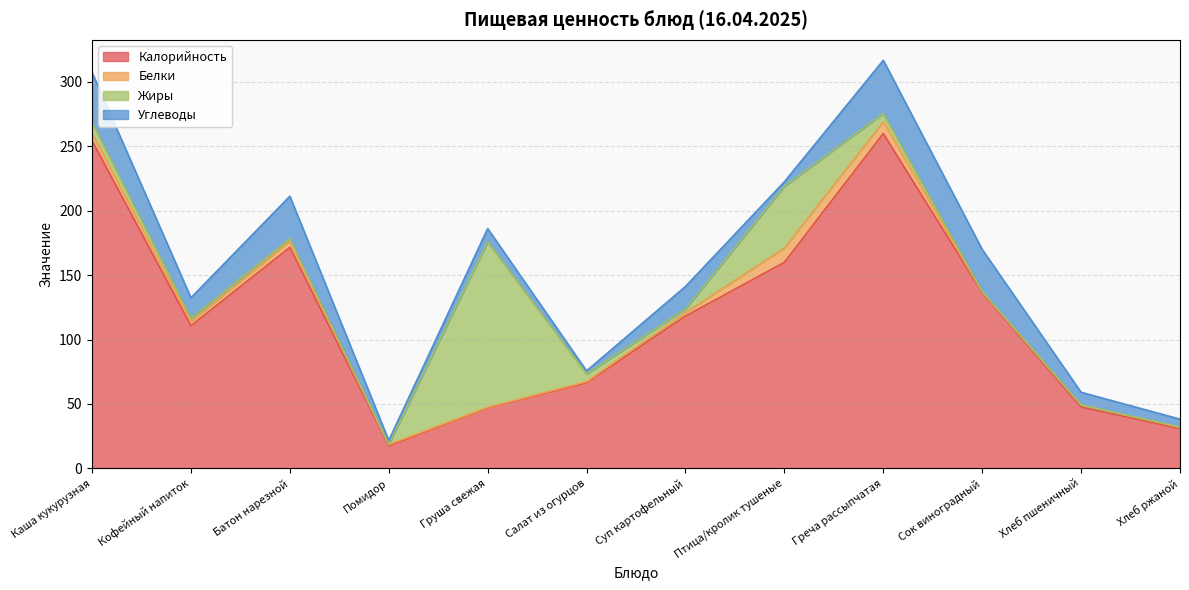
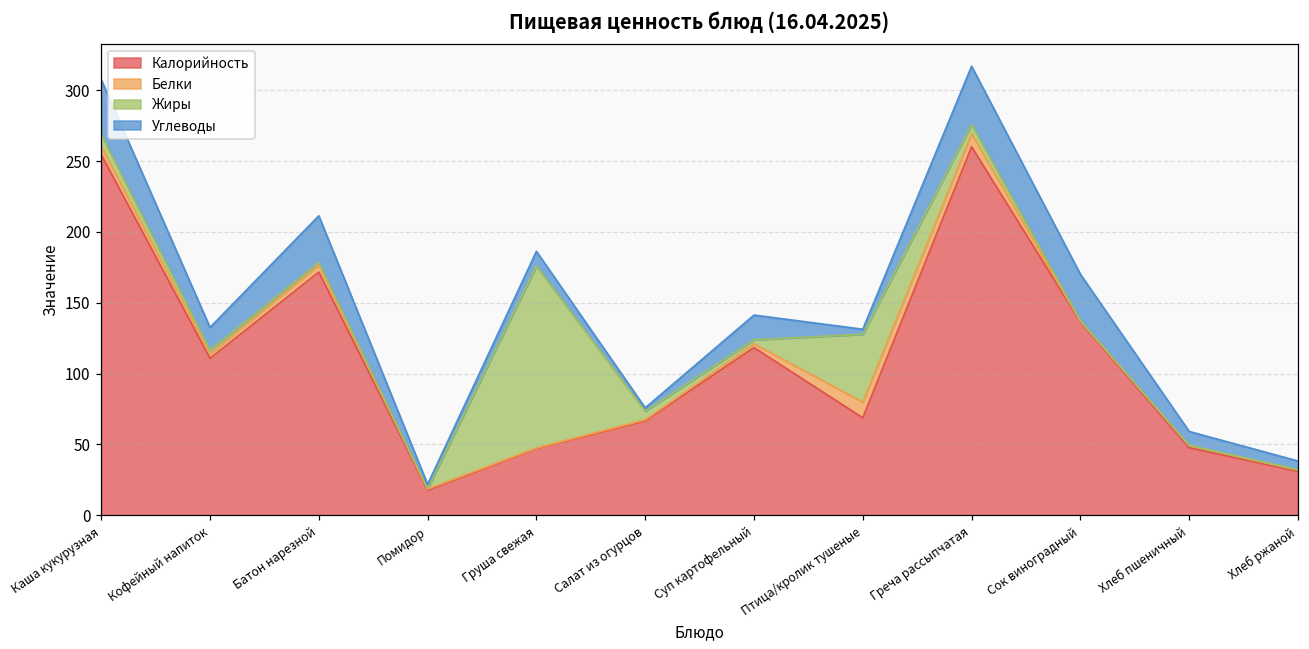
Калорийность, Птица/кролик тушеные: 160 -> 69
